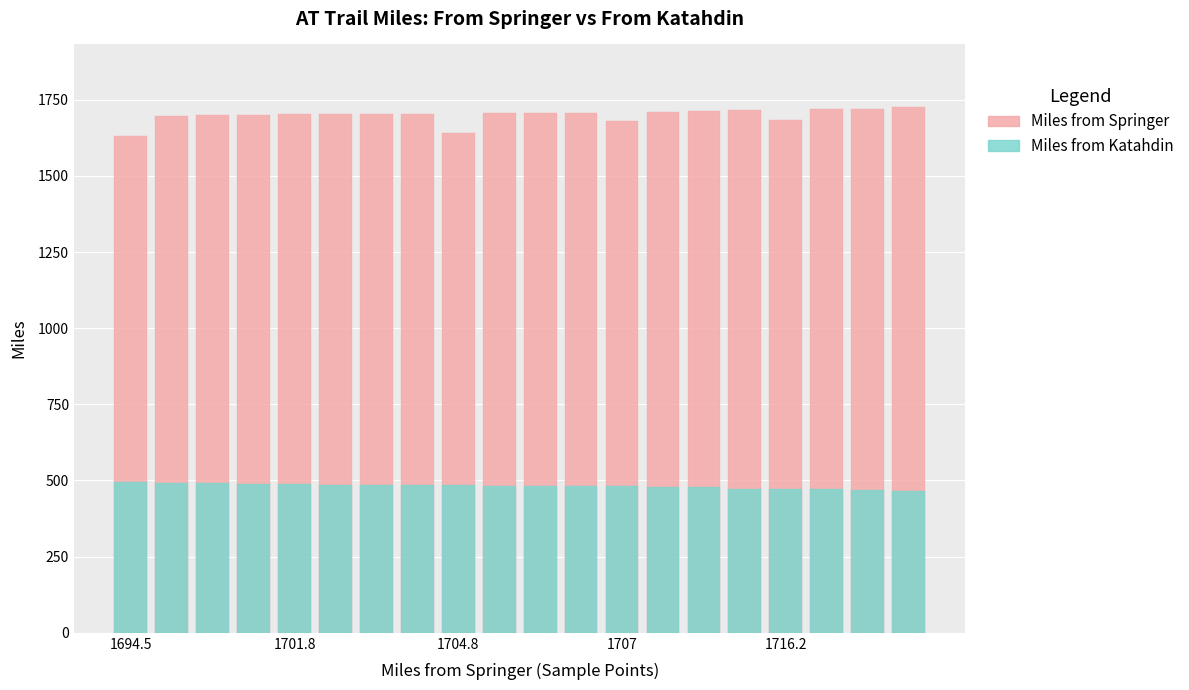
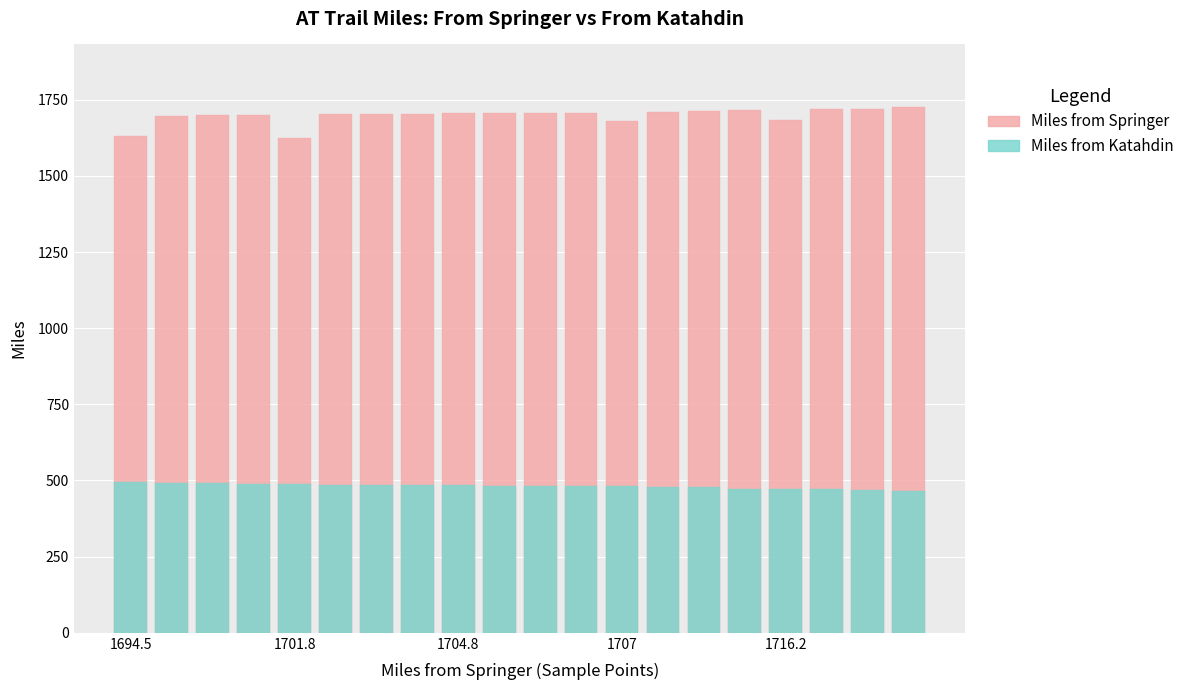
Miles from Springer, 1701.8: 1700 -> 1630
Miles from Springer, 1704.8: 1640 -> 1700
